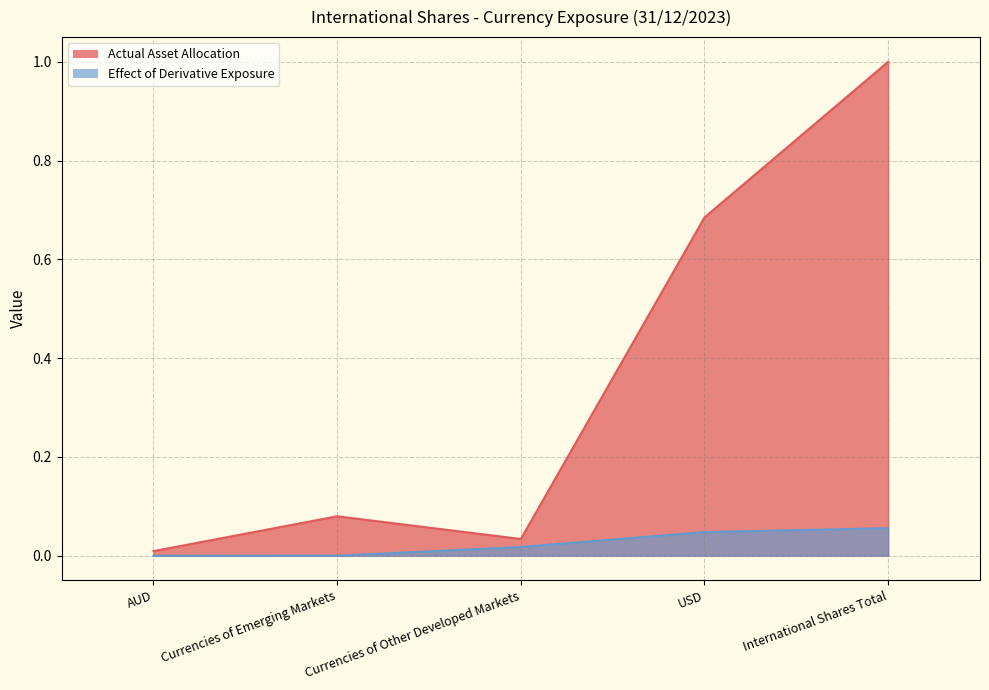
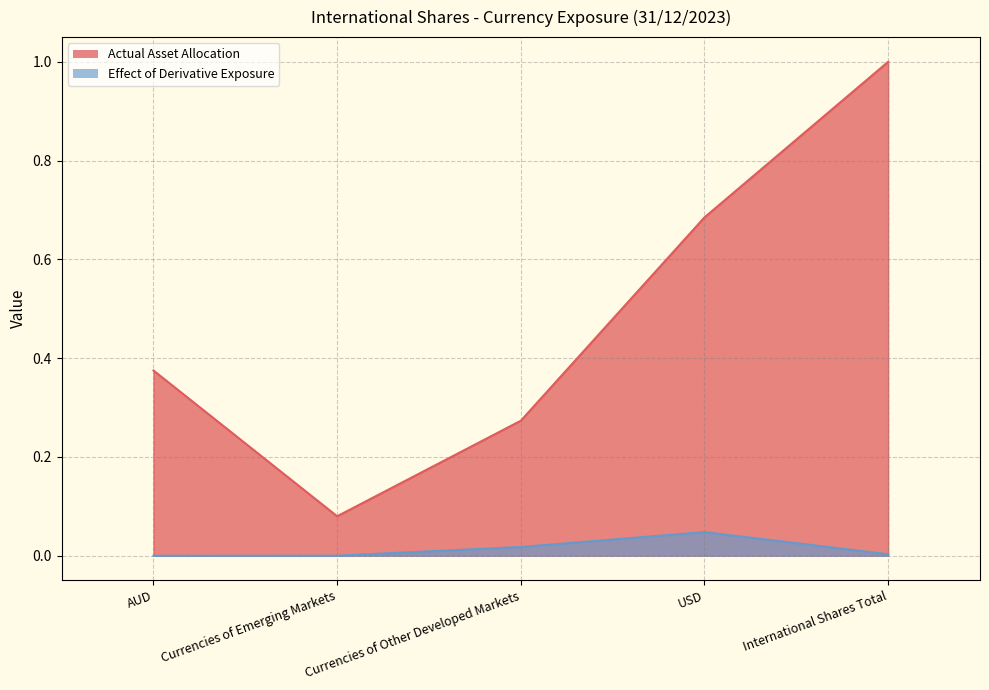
Actual Asset Allocation, AUD: 0.01 -> 0.37
Actual Asset Allocation, Currencies of Other Developed Markets: 0.03 -> 0.27
Effect of Derivative Exposure, International Shares Total: 0.06 -> 0.00
